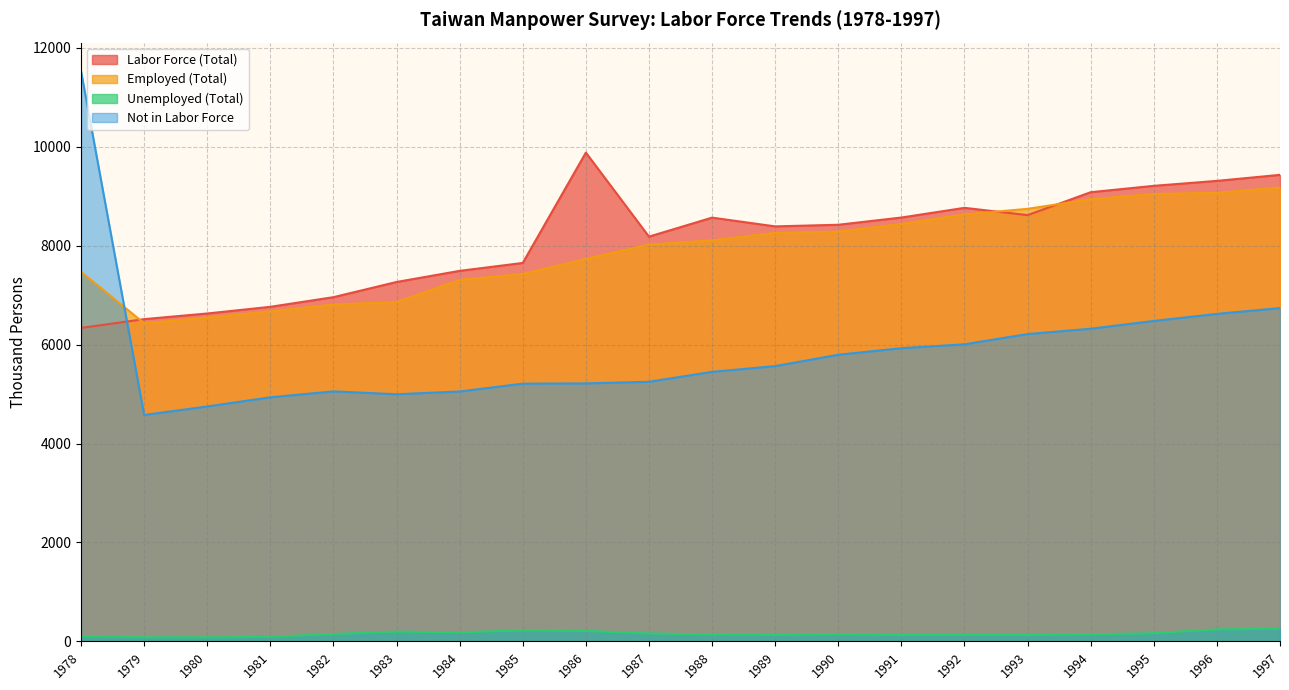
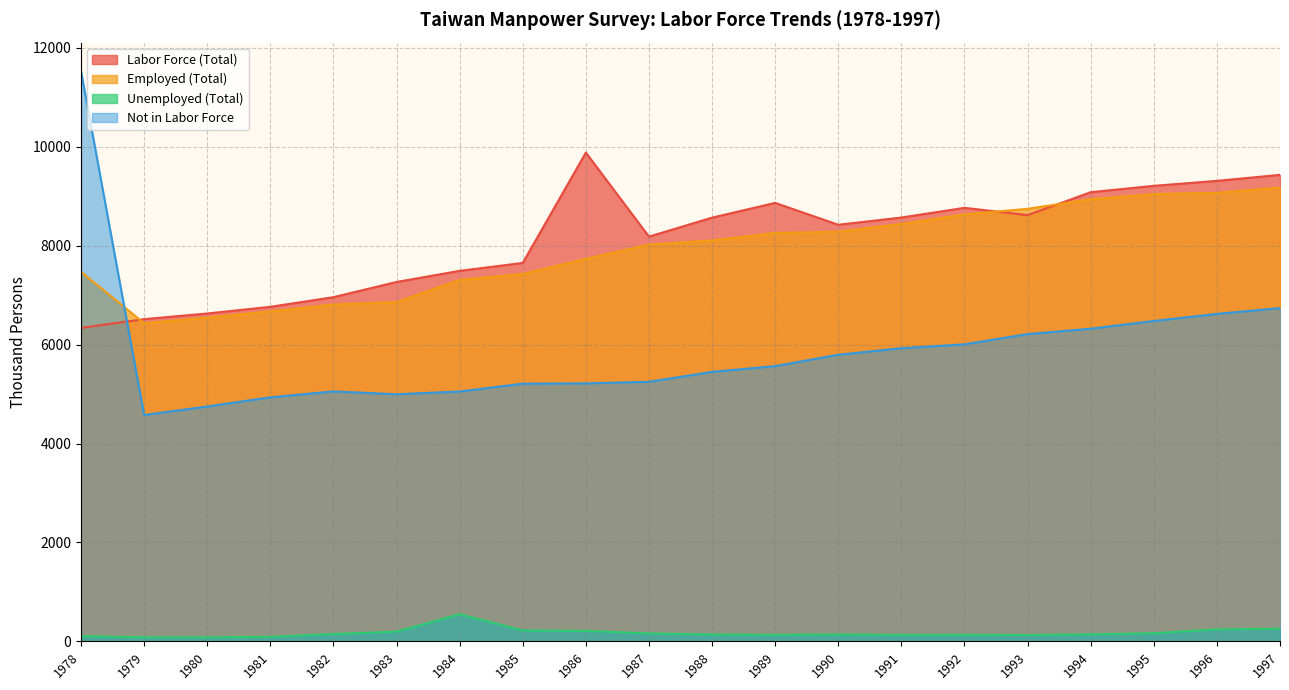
Unemployed (Total), 1984: 200 -> 500
Labor Force (Total), 1989: 8400 -> 8900
